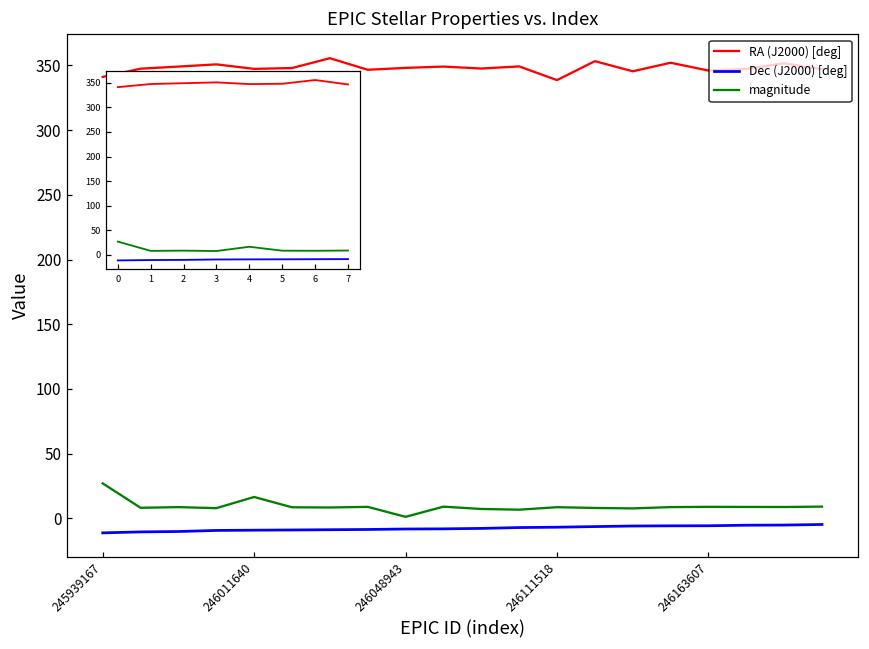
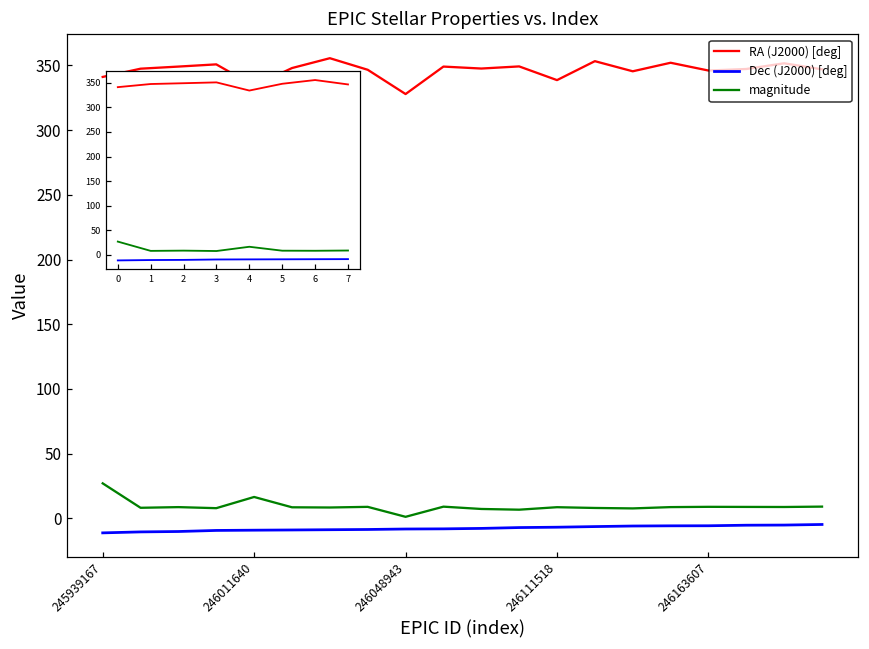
RA (J2000) [deg], 246011640: 347 -> 334
RA (J2000) [deg], 246048943: 348 -> 328
